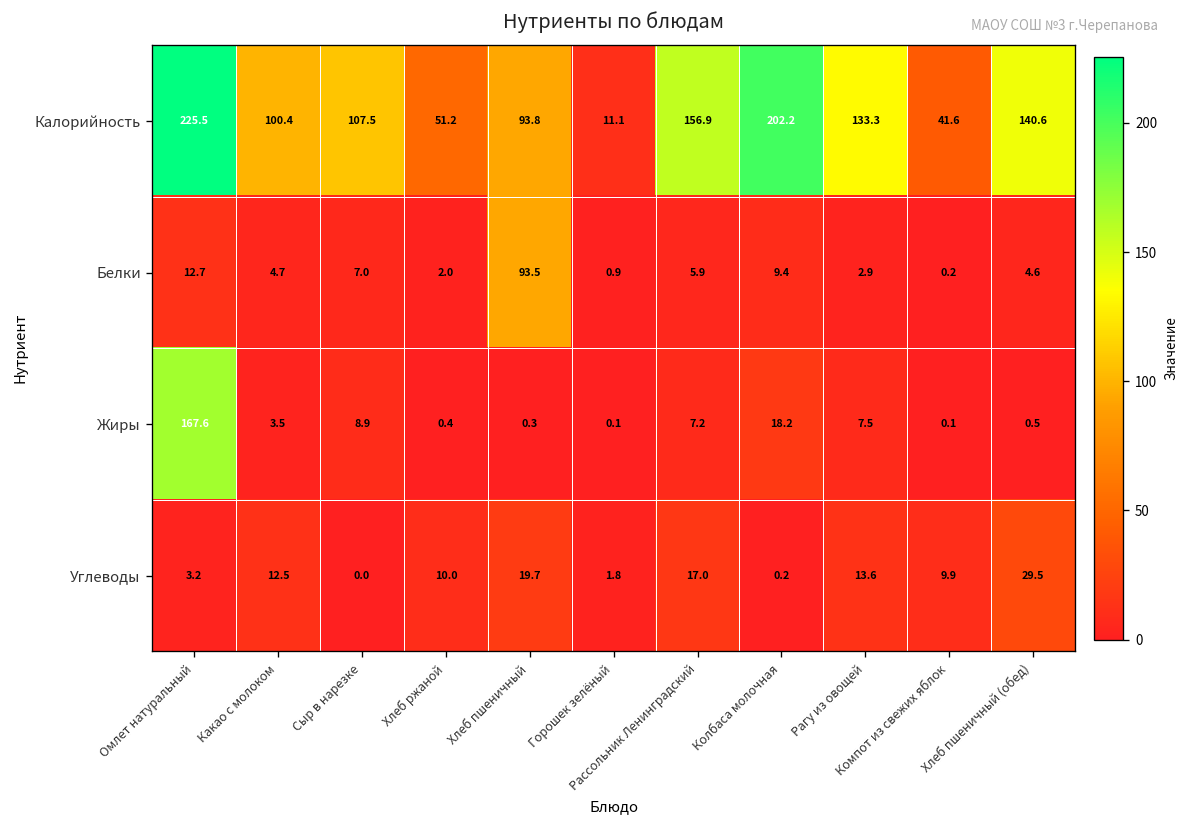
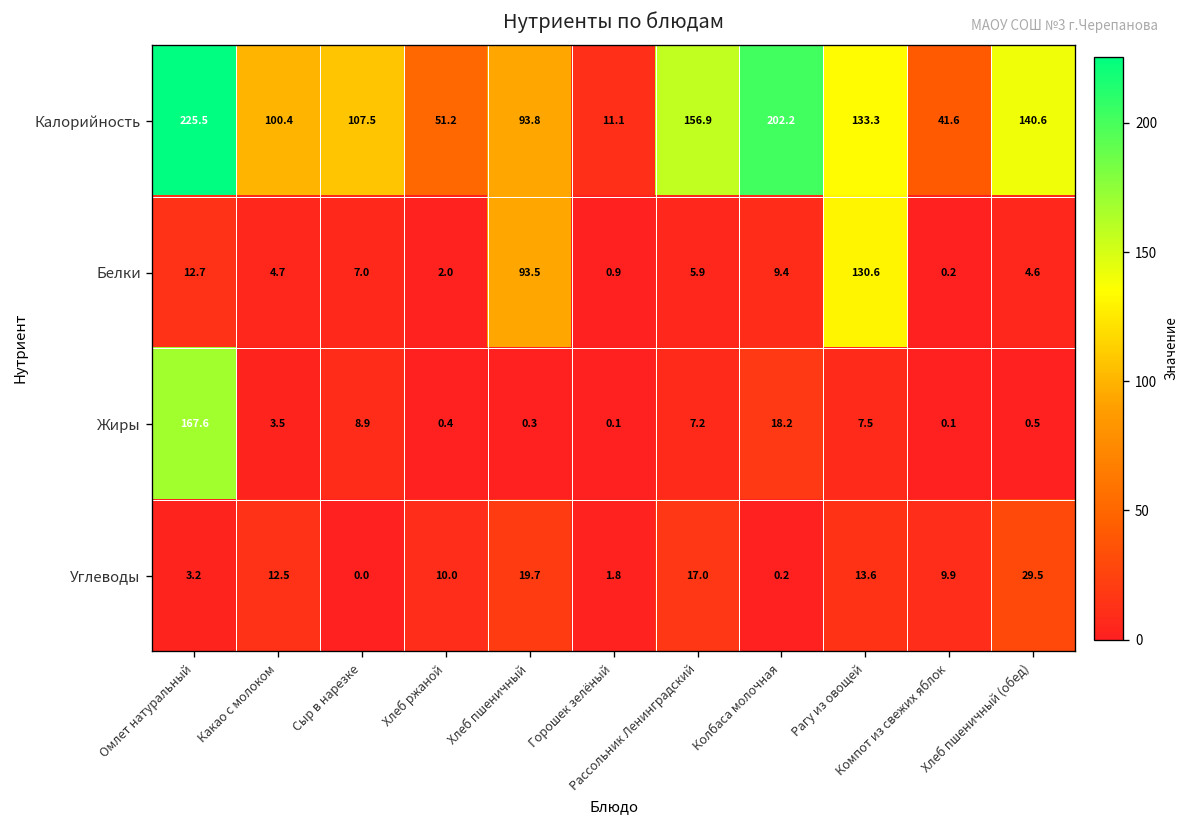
Белки, Рагу из овощей: 2.9 -> 130.6
